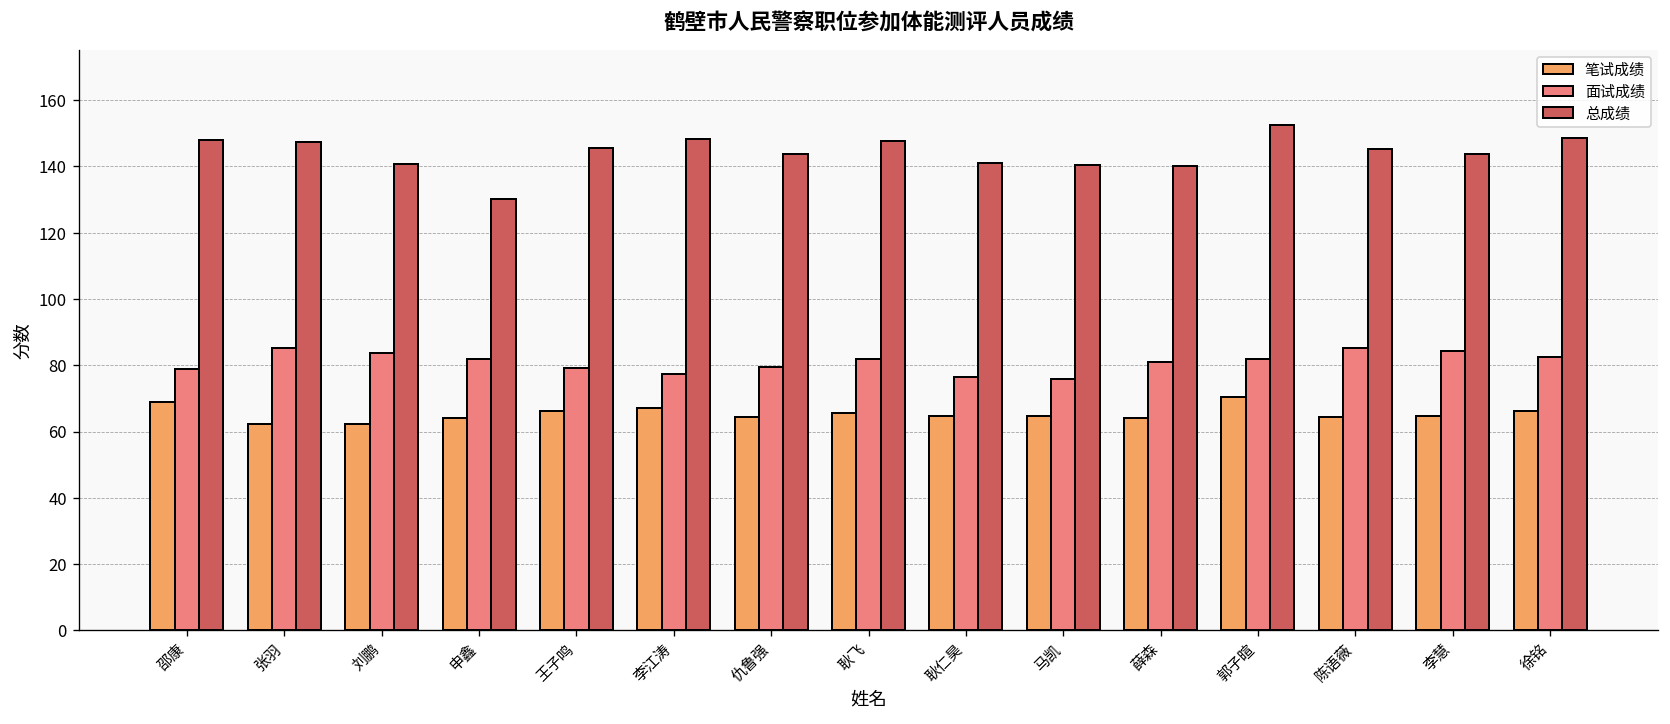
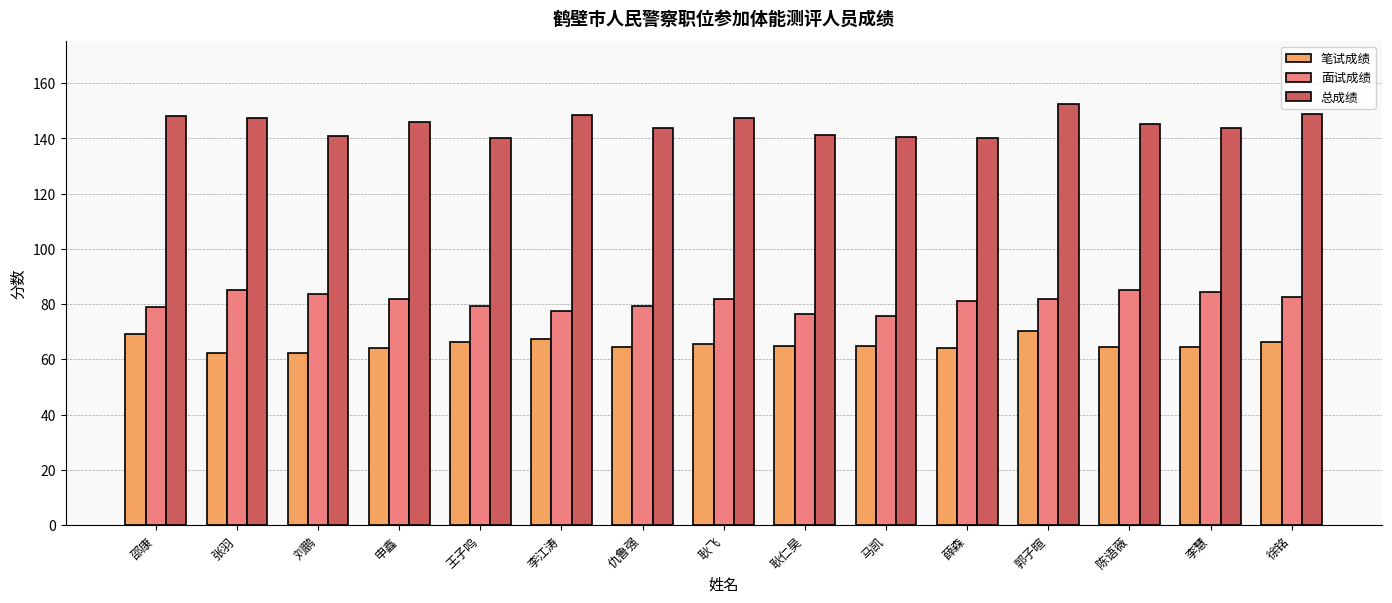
总成绩, 申鑫: 130 -> 146
总成绩, 王子鸣: 146 -> 140
